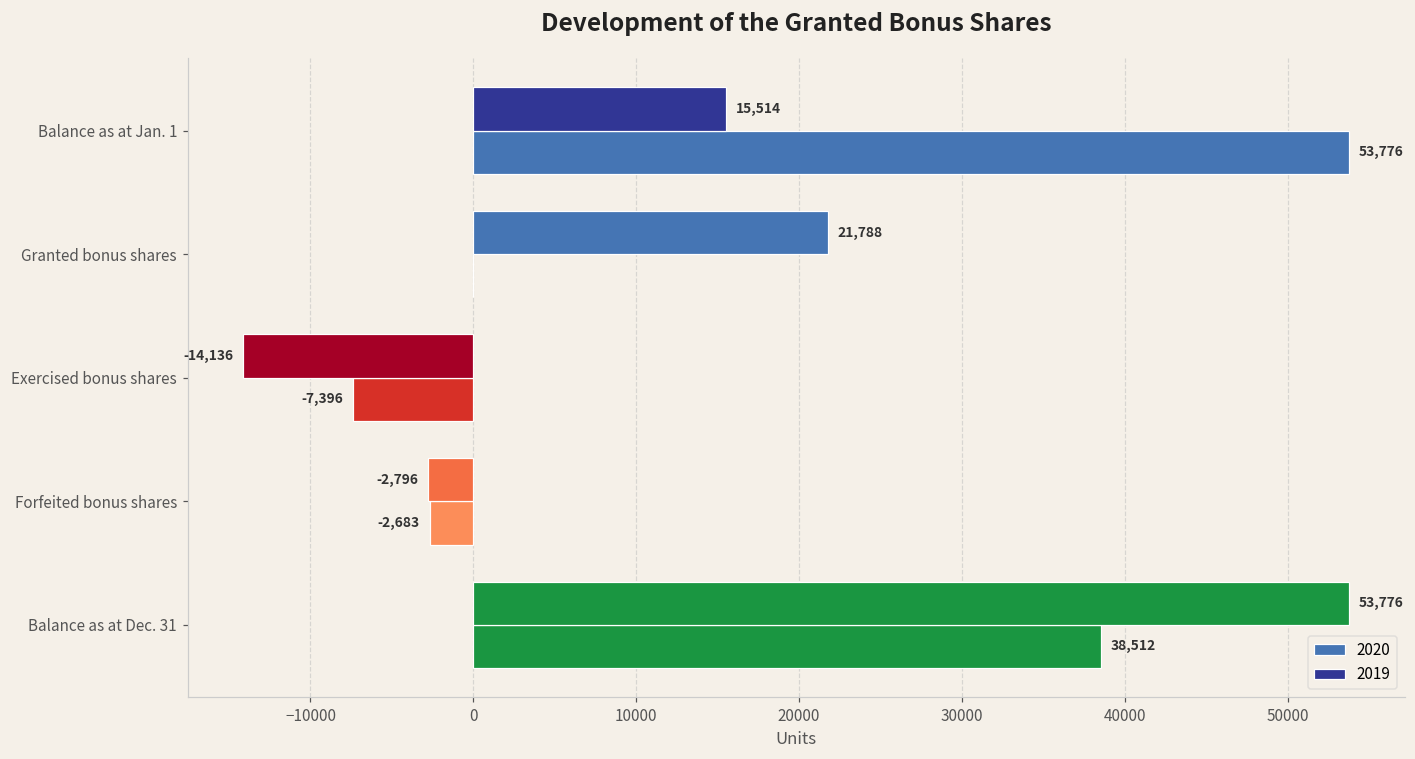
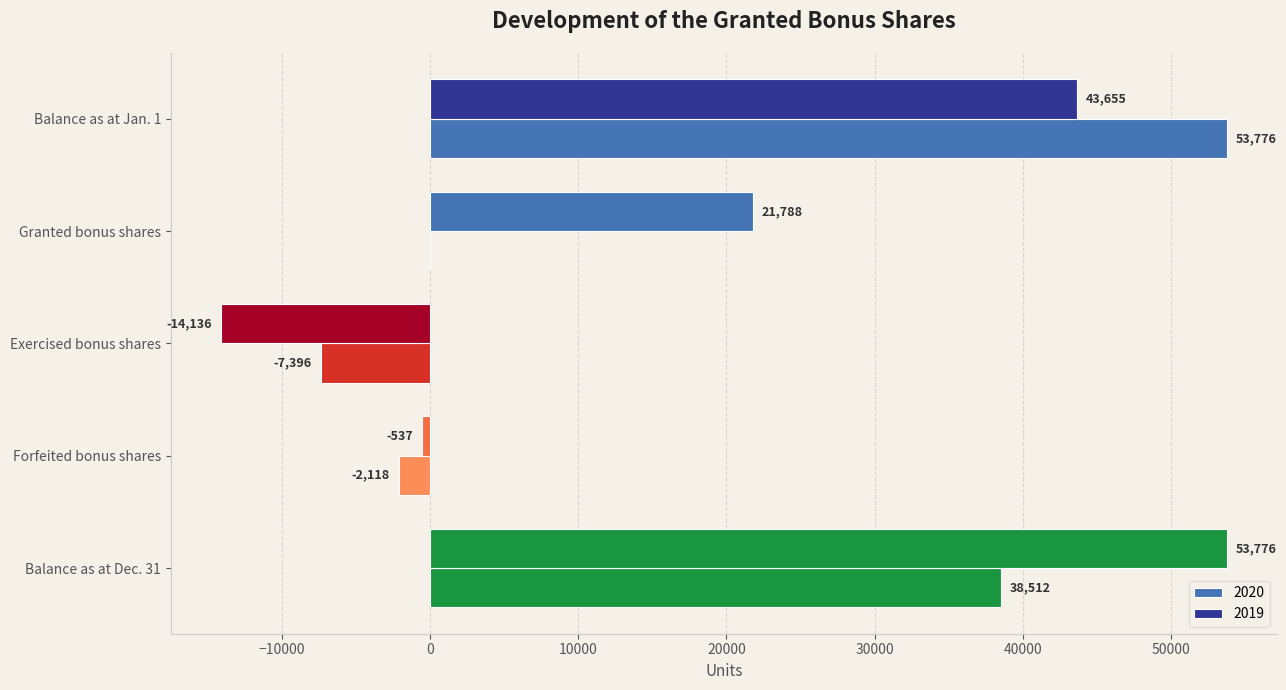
2019, Balance as at Jan. 1: 15,514 -> 43,655
2019, Forfeited bonus shares: -2,796 -> -537
2020, Forfeited bonus shares: -2,683 -> -2,118
